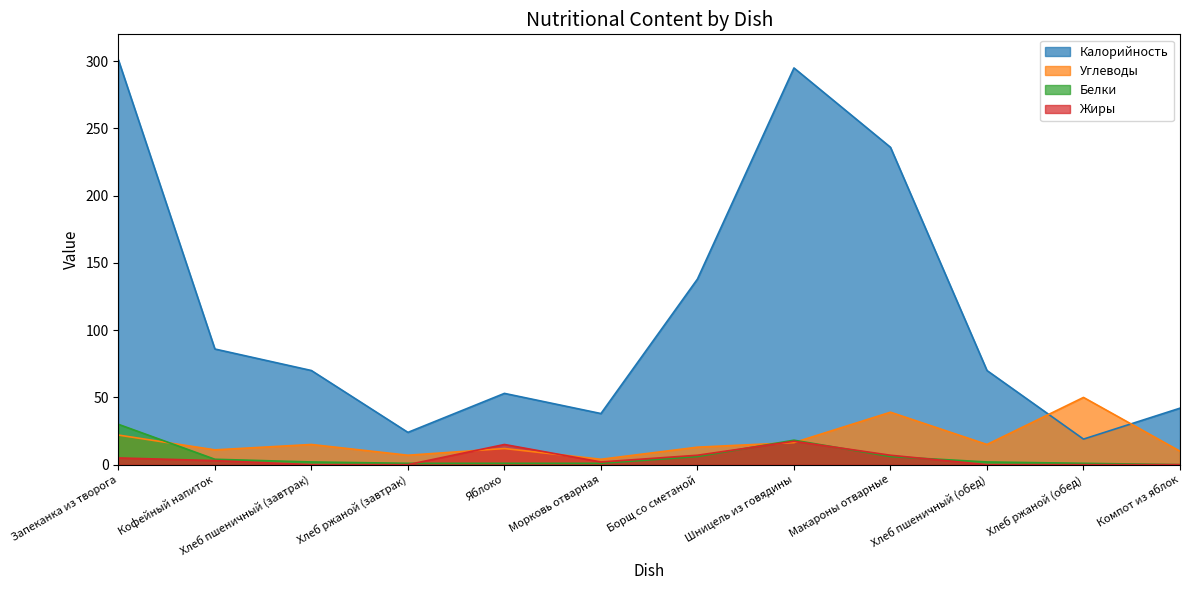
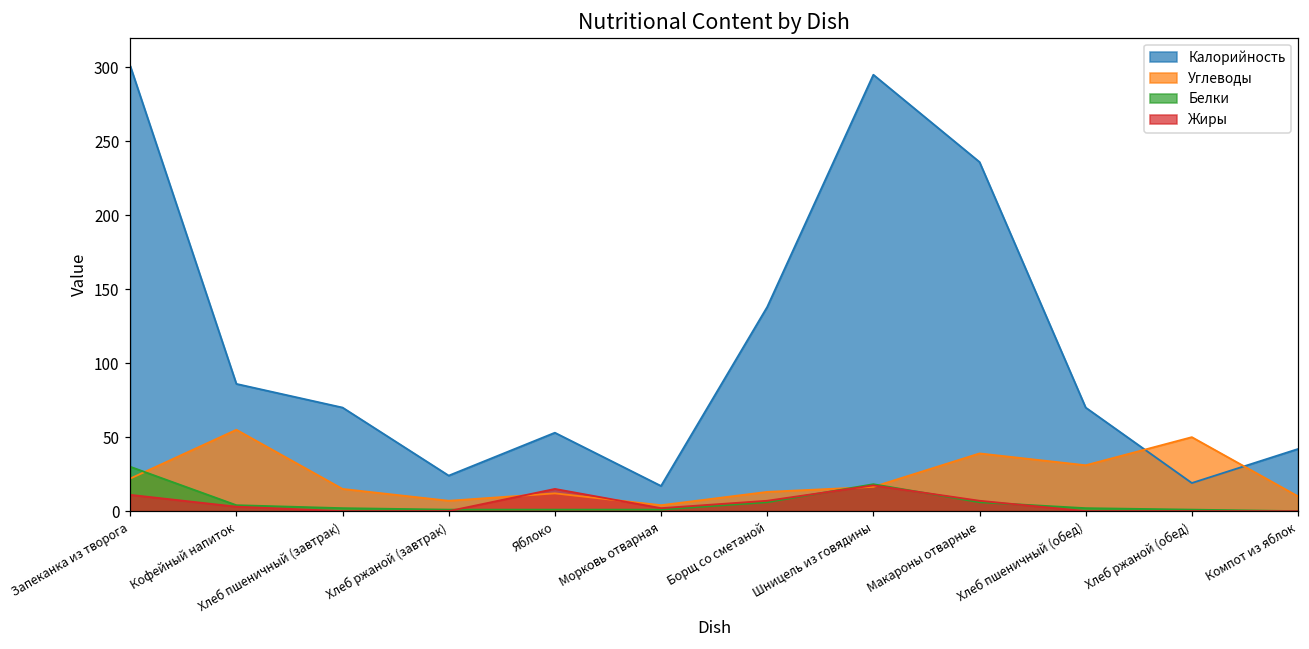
Жиры, Запеканка из творога: 5 -> 11
Углеводы, Кофейный напиток: 11 -> 55
Калорийность, Морковь отварная: 38 -> 17
Углеводы, Хлеб пшеничный (обед): 15 -> 31
